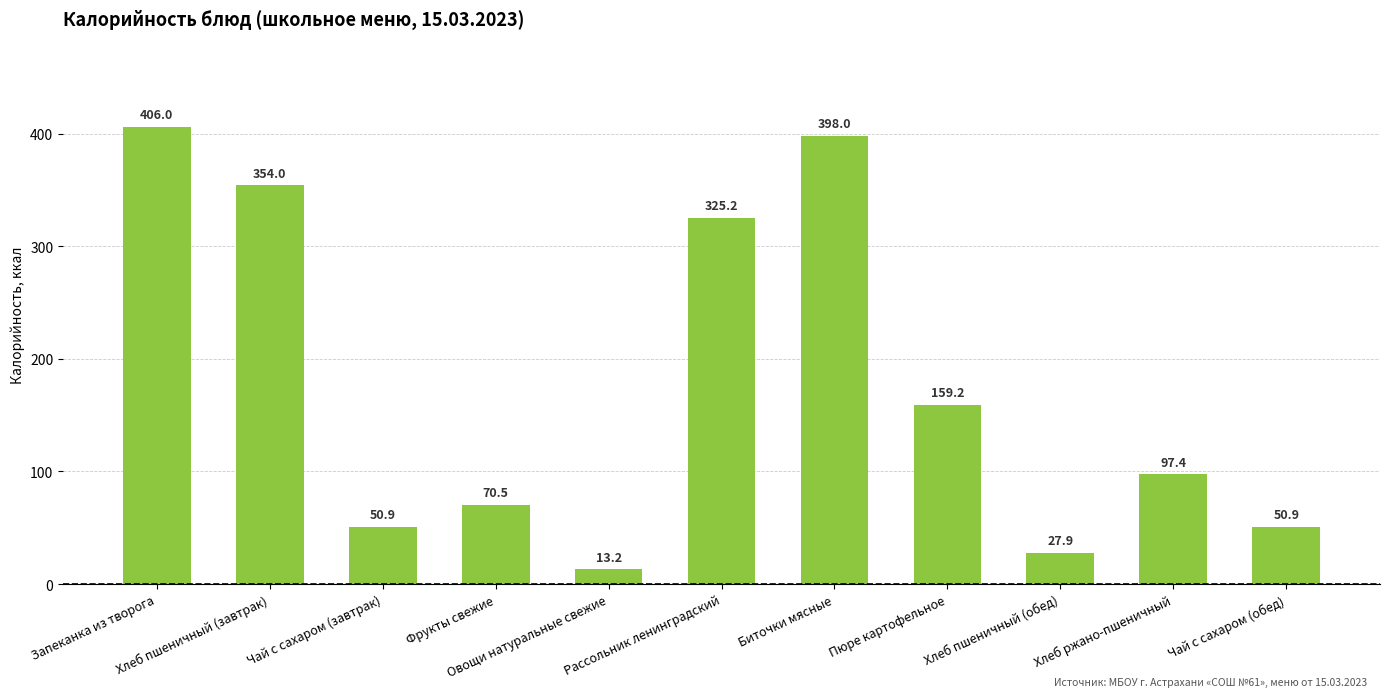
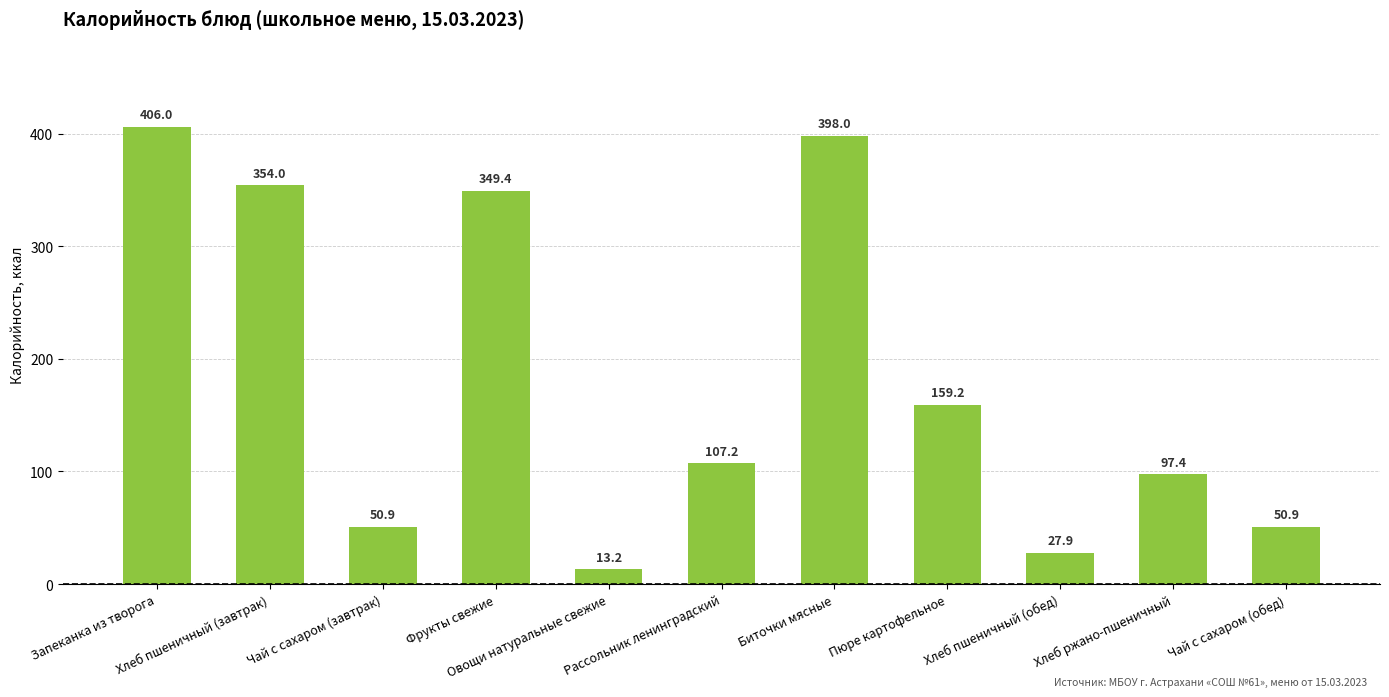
Фрукты свежие: 70.5 -> 349.4
Рассольник ленинградский: 325.2 -> 107.2
